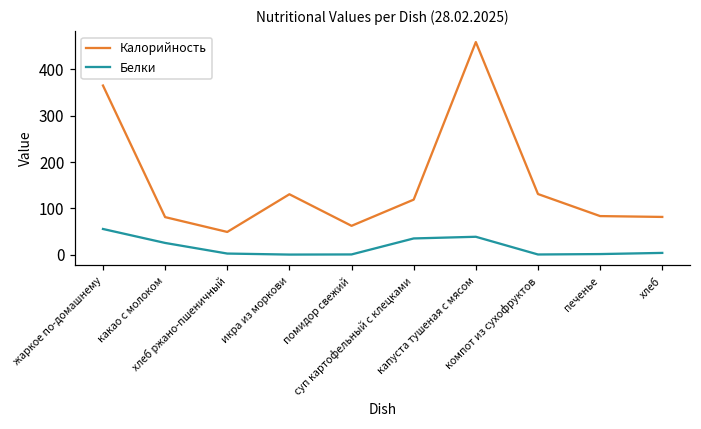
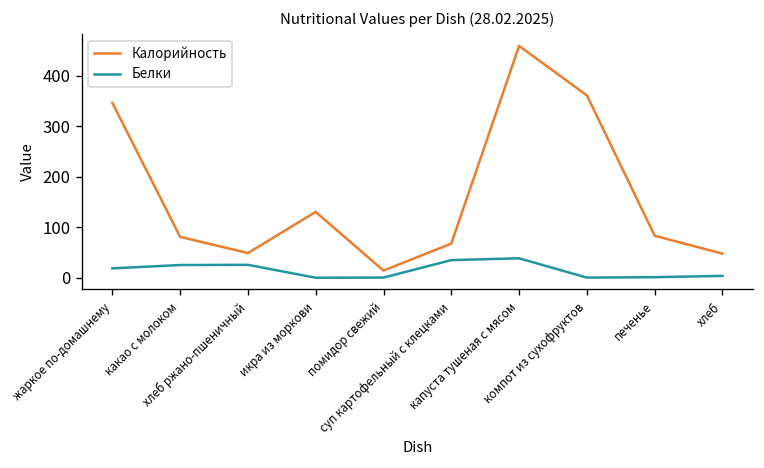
Калорийность, жаркое по-домашнему: 370 -> 350
Белки, жаркое по-домашнему: 60 -> 20
Белки, хлеб ржано-пшеничный: 0 -> 30
Калорийность, помидор свежий: 60 -> 10
Калорийность, суп картофельный с клецками: 120 -> 70
Калорийность, компот из сухофруктов: 130 -> 360
Калорийность, хлеб: 80 -> 50
